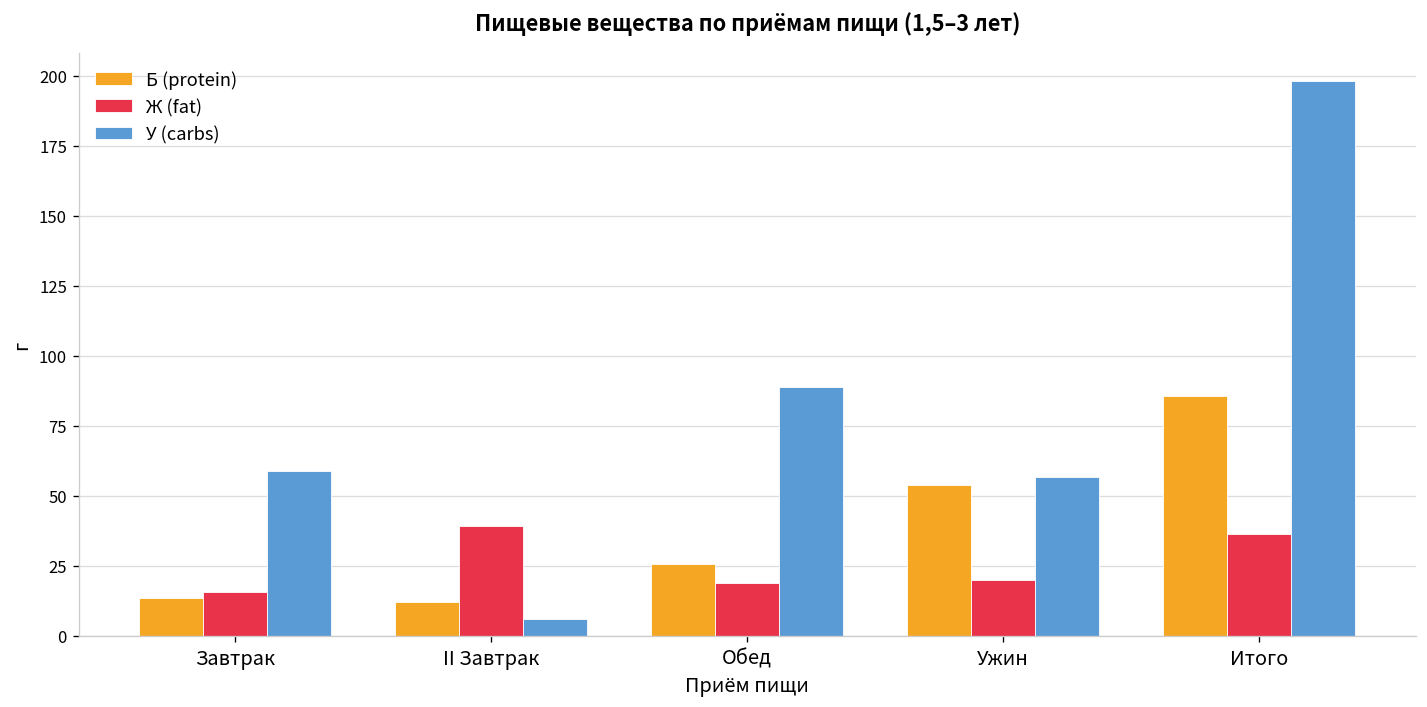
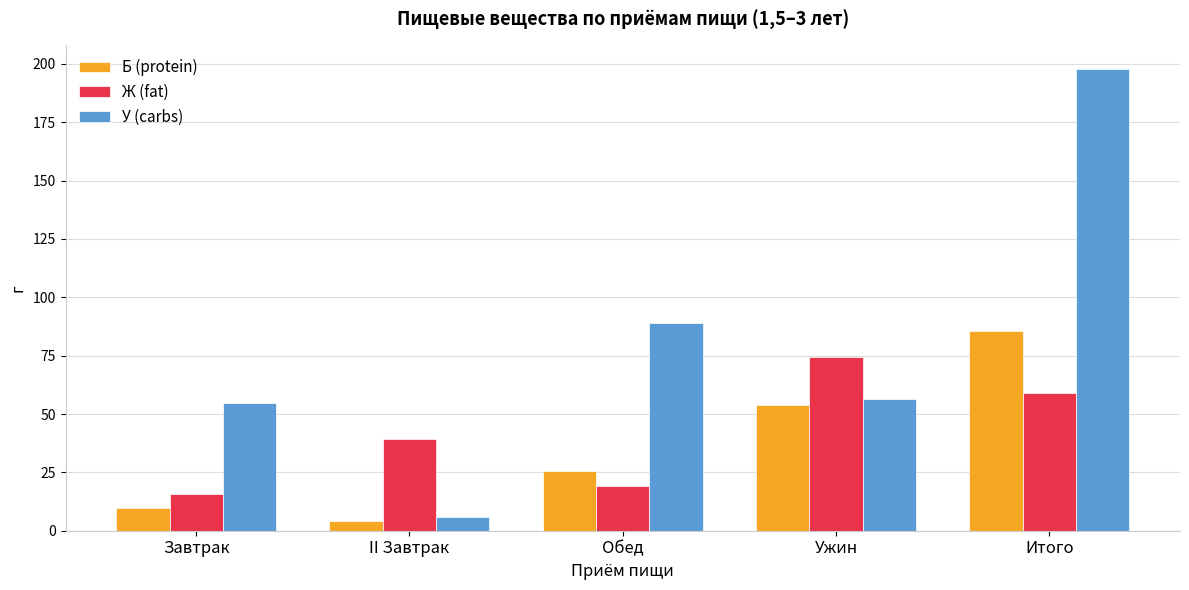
Б (protein), Завтрак: 14 -> 10
У (carbs), Завтрак: 59 -> 55
Б (protein), II Завтрак: 12 -> 4
Ж (fat), Ужин: 20 -> 75
Ж (fat), Итого: 36 -> 59
